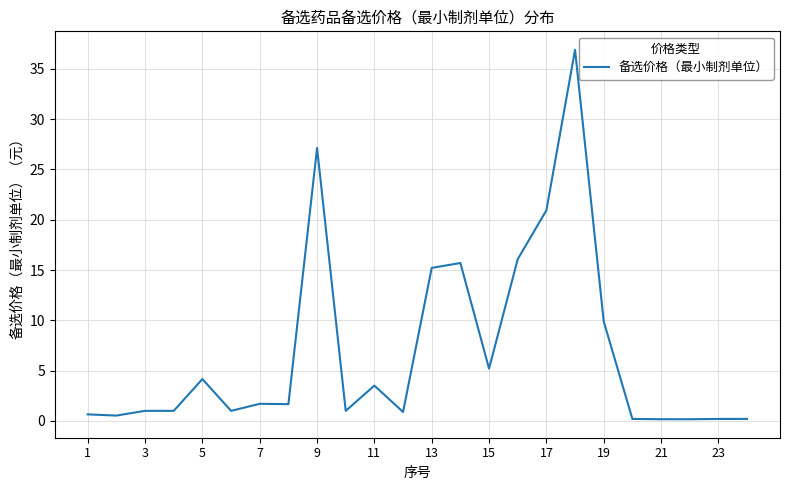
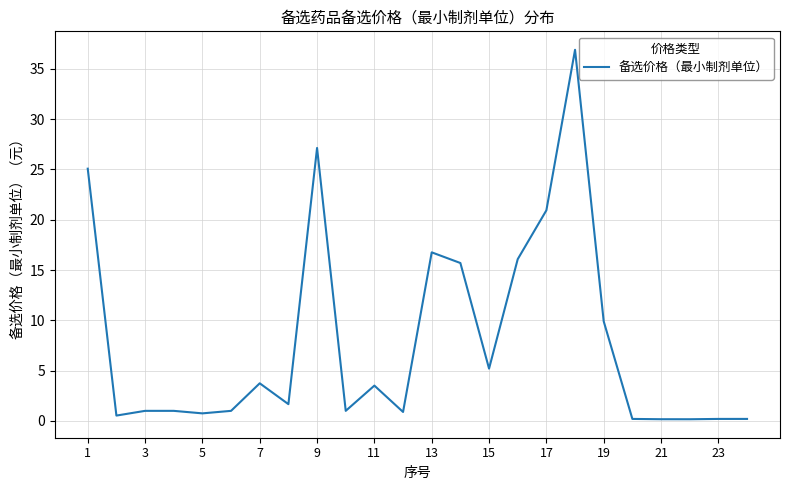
1: 0.7 -> 25.1
5: 4.2 -> 0.8
7: 1.7 -> 3.7
13: 15.2 -> 16.8
